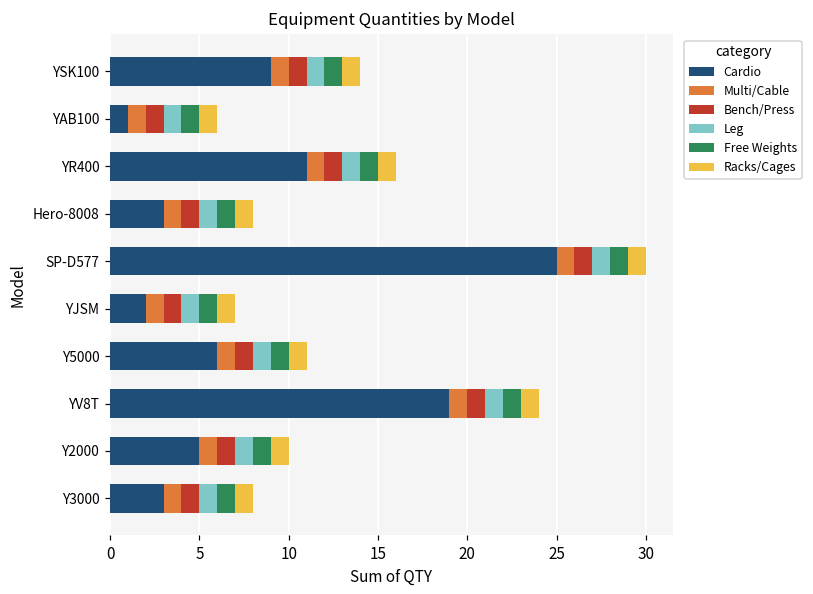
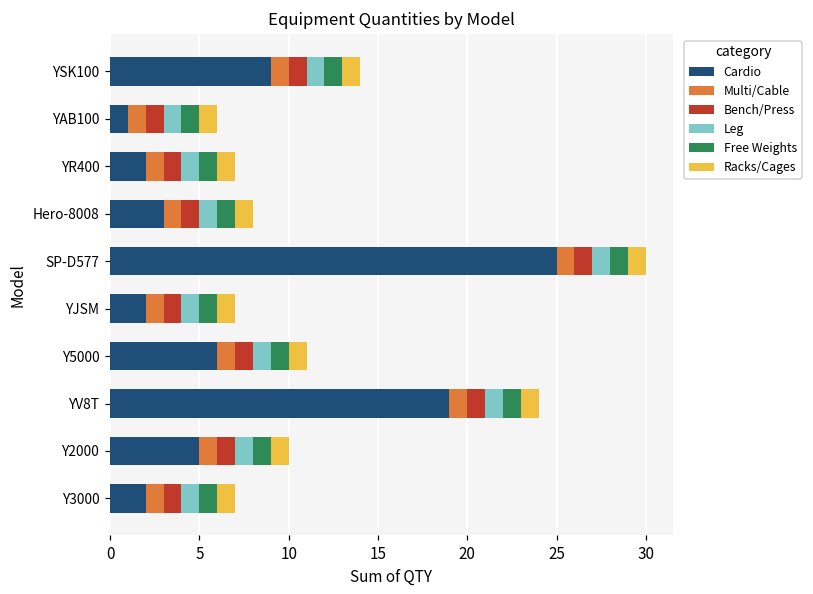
Cardio, YR400: 11 -> 2
Cardio, Y3000: 3 -> 2
